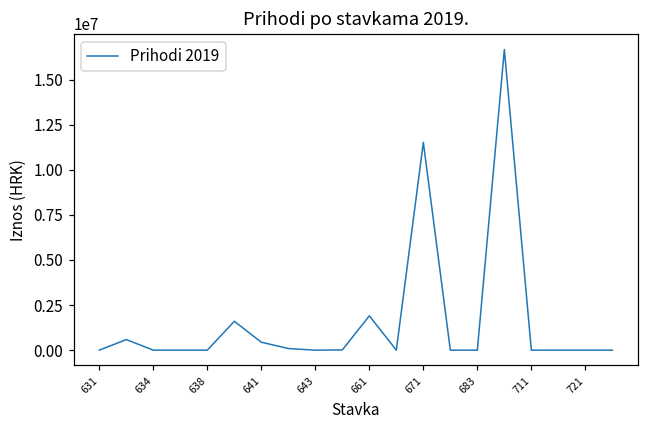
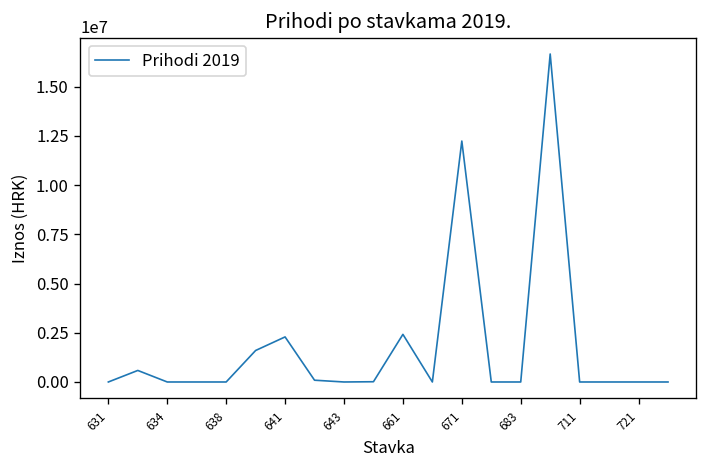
641: 400000 -> 2300000
661: 1900000 -> 2400000
671: 11500000 -> 12200000
